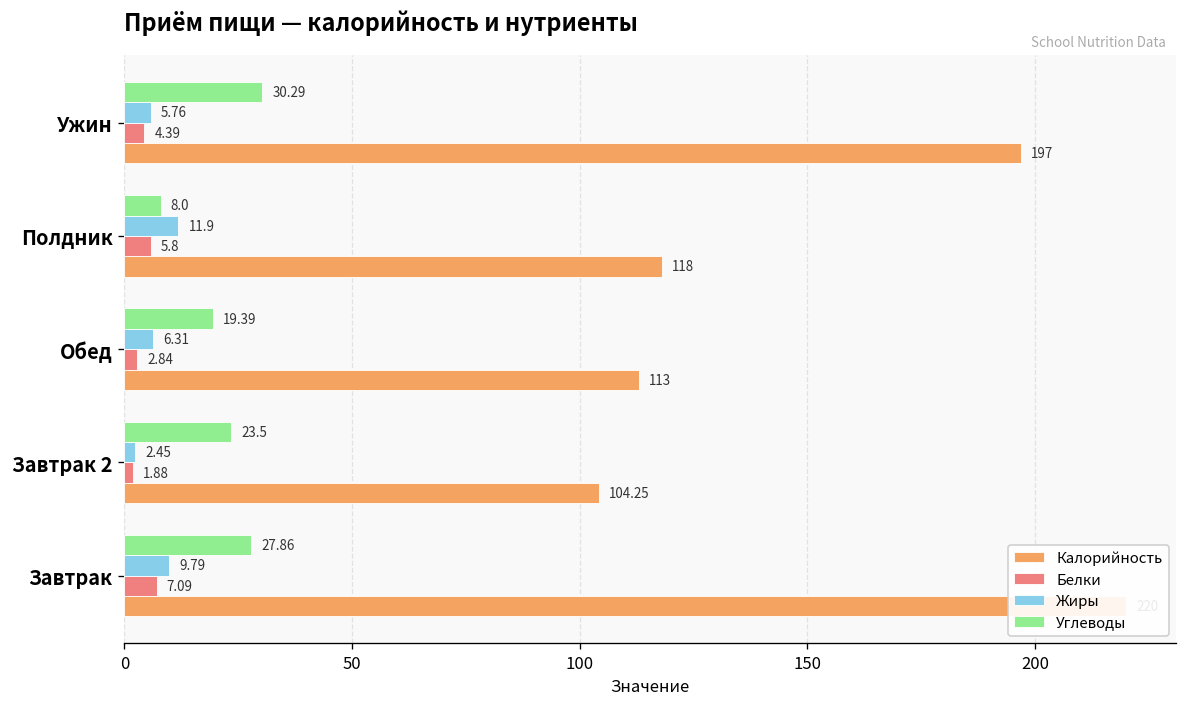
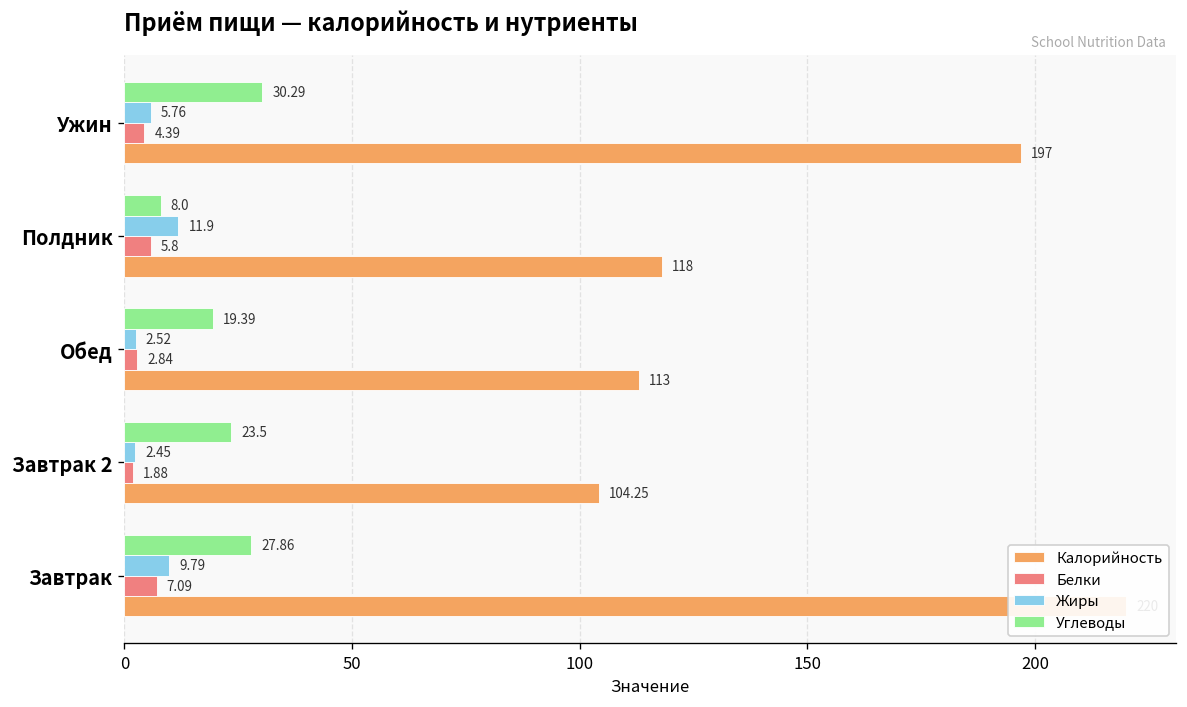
Жиры, Обед: 6.31 -> 2.52
